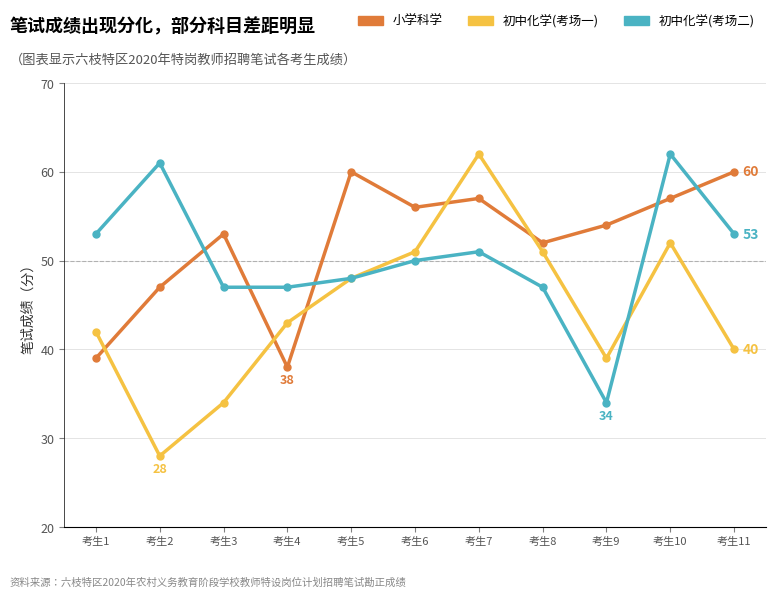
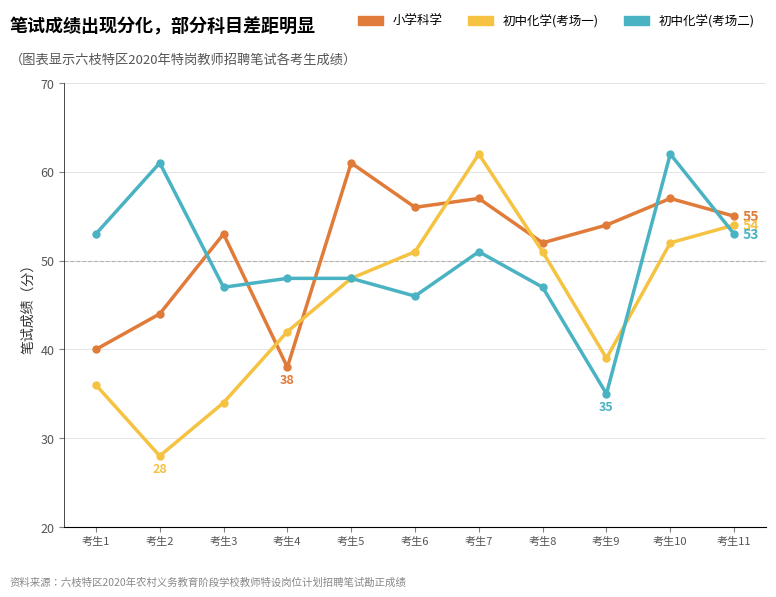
小学科学, 考生1: 39 -> 40
初中化学(考场一), 考生1: 42 -> 36
小学科学, 考生2: 47 -> 44
初中化学(考场一), 考生4: 43 -> 42
初中化学(考场二), 考生4: 47 -> 48
小学科学, 考生5: 60 -> 61
初中化学(考场二), 考生6: 50 -> 46
初中化学(考场二), 考生9: 34 -> 35
小学科学, 考生11: 60 -> 55
初中化学(考场一), 考生11: 40 -> 54
